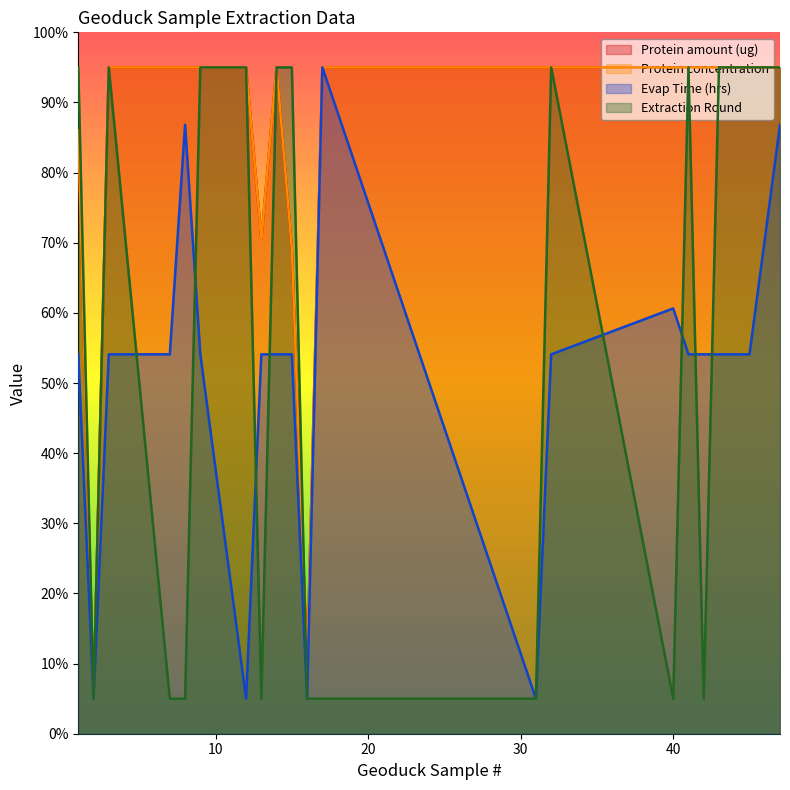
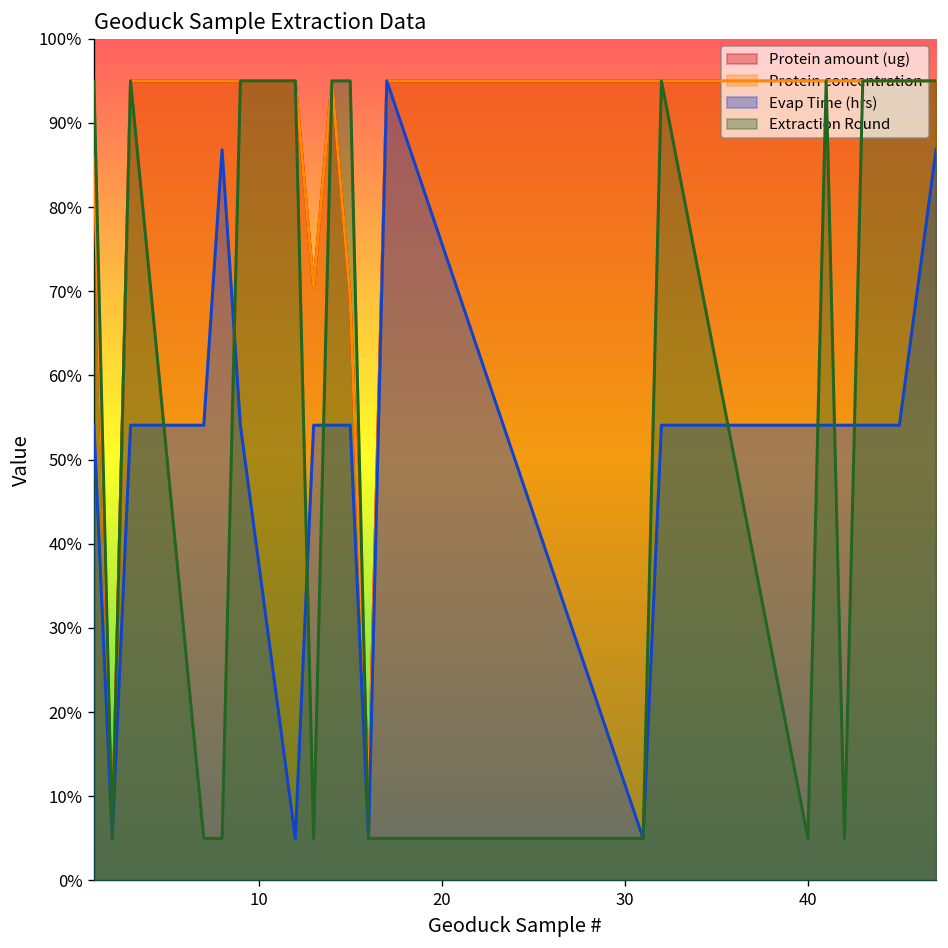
Evap Time (hrs), 40: 61% -> 54%
